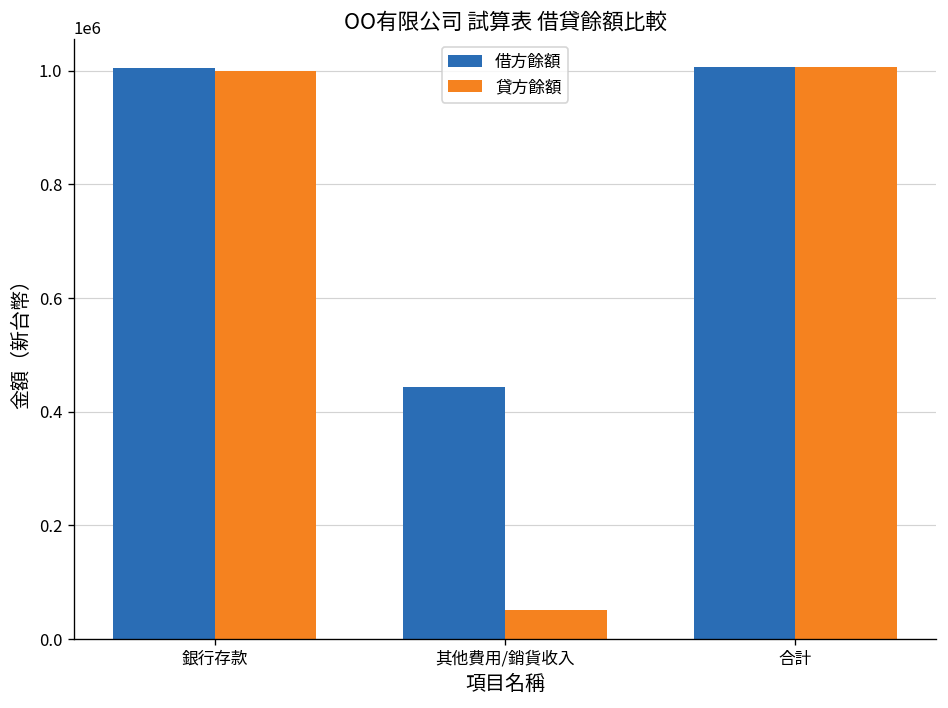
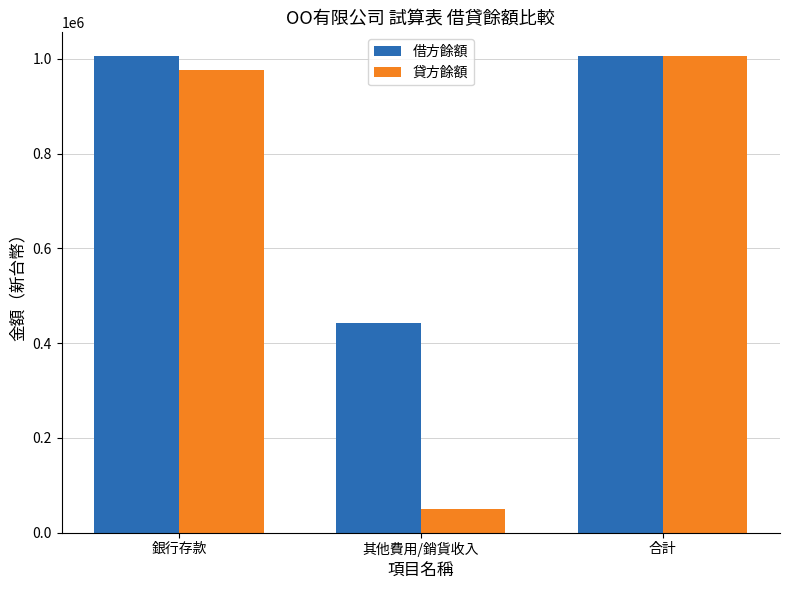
貸方餘額, 銀行存款: 1000000 -> 980000
